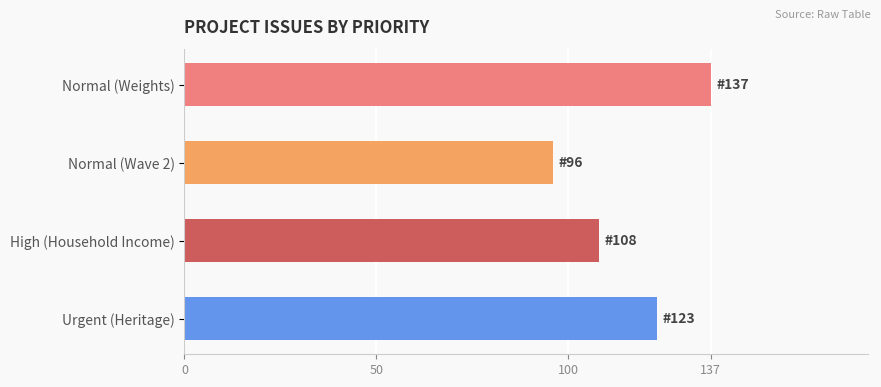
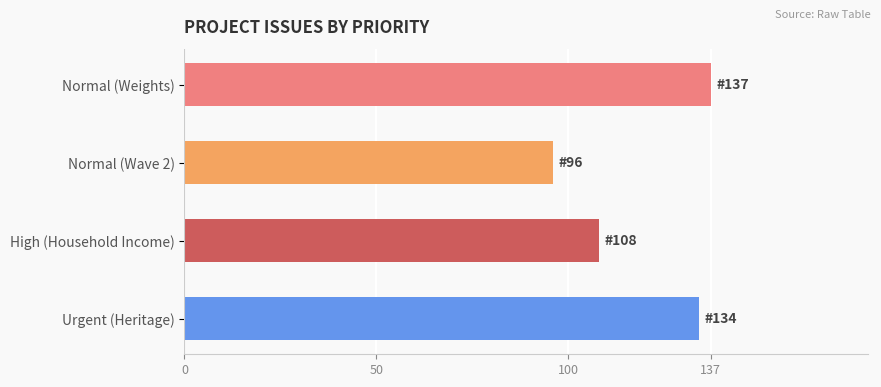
Urgent (Heritage): 123 -> 134
